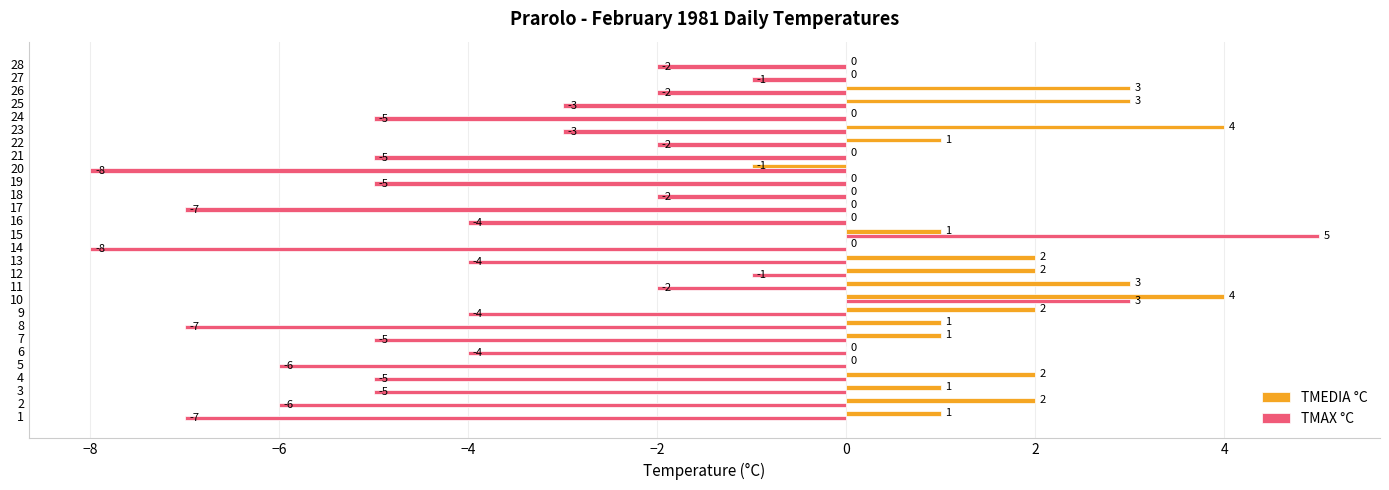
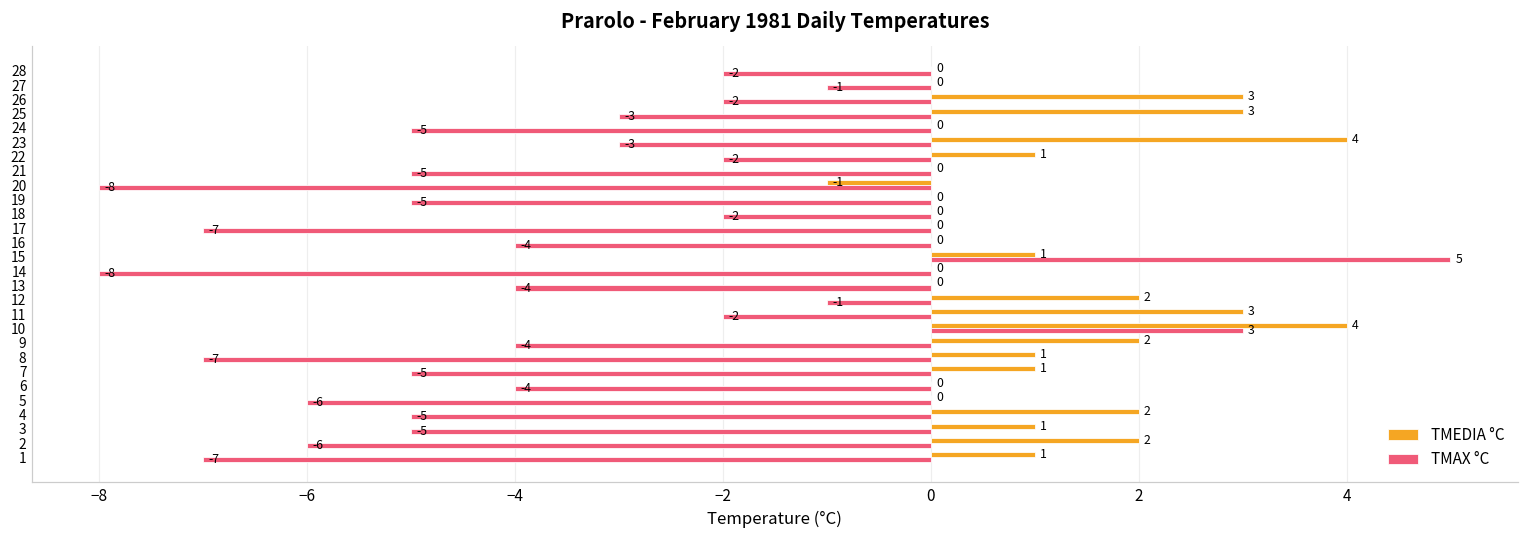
TMEDIA °C, 13: 2 -> 0
